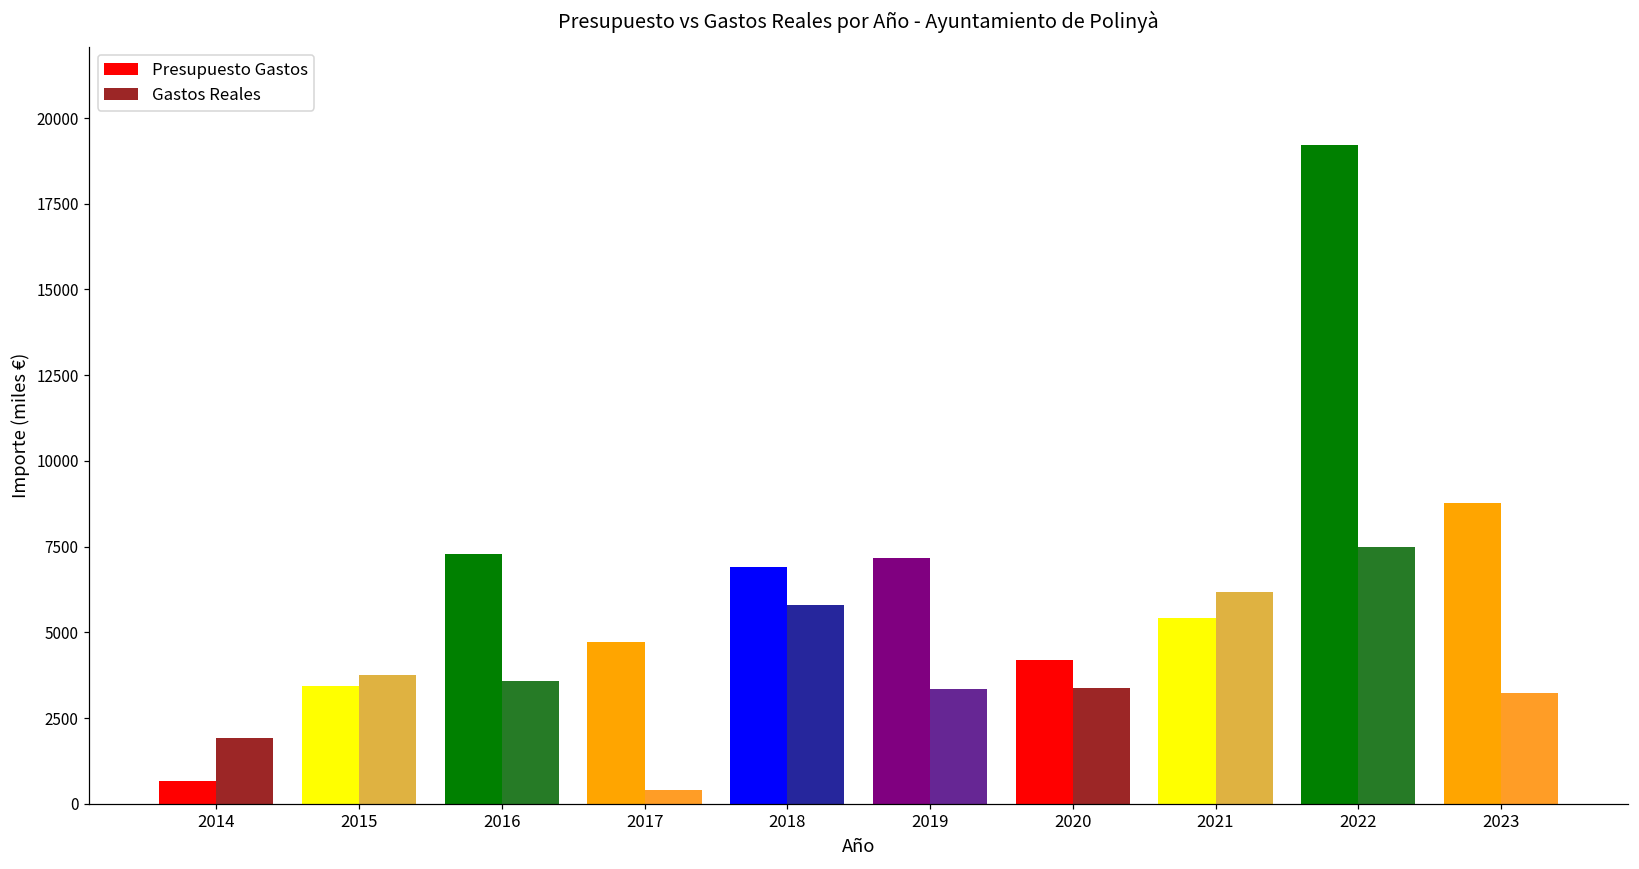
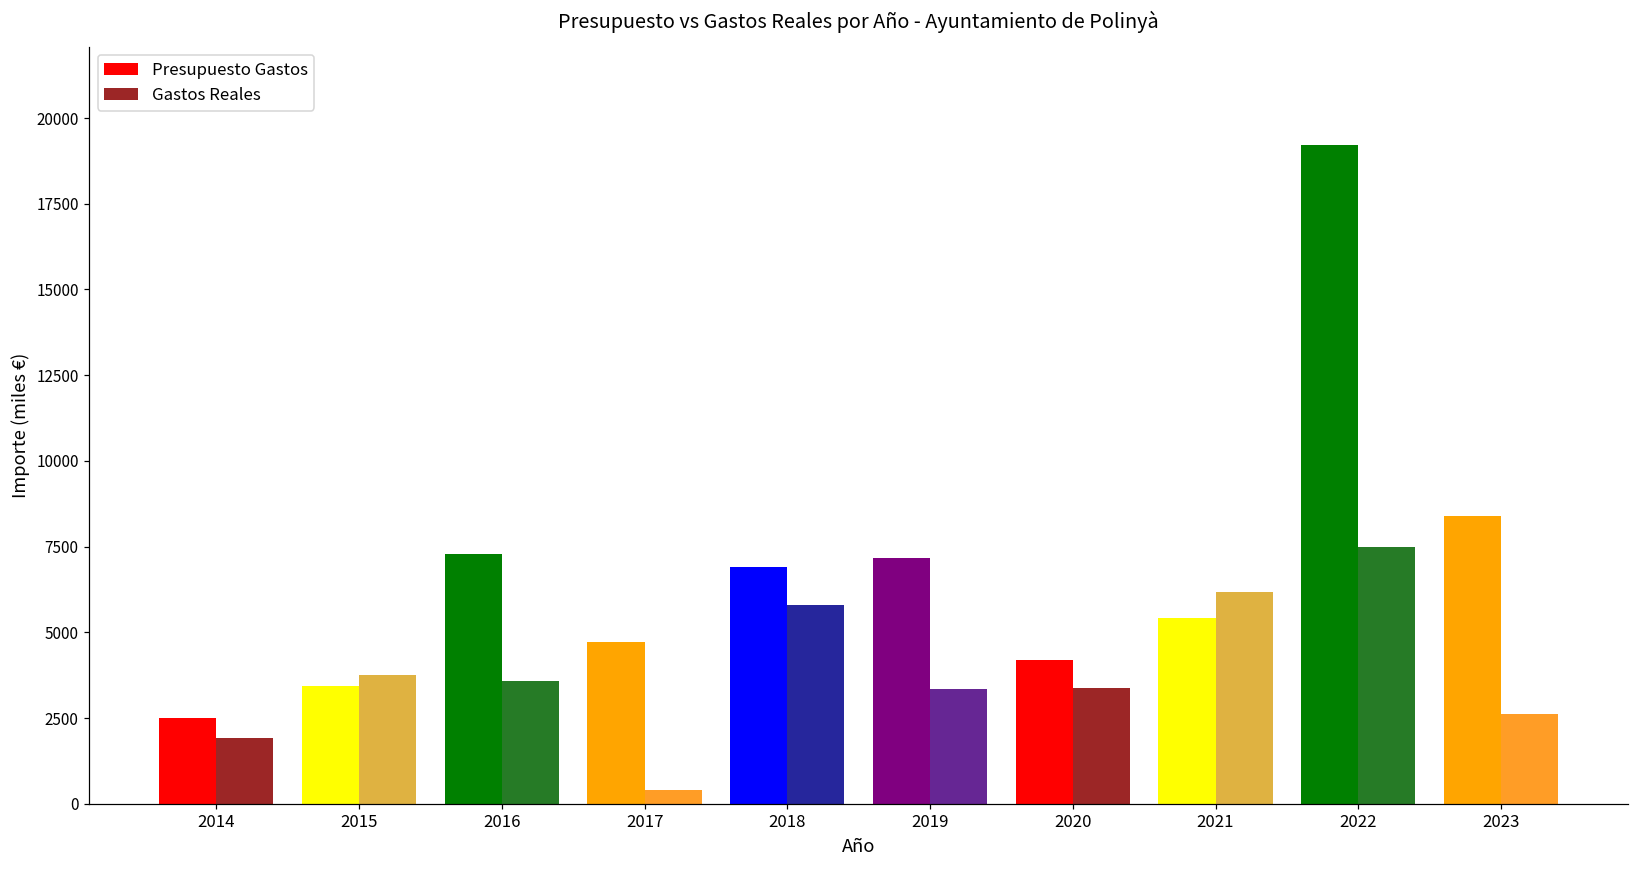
Presupuesto Gastos, 2014: 700 -> 2500
Presupuesto Gastos, 2023: 8800 -> 8400
Gastos Reales, 2023: 3200 -> 2600
